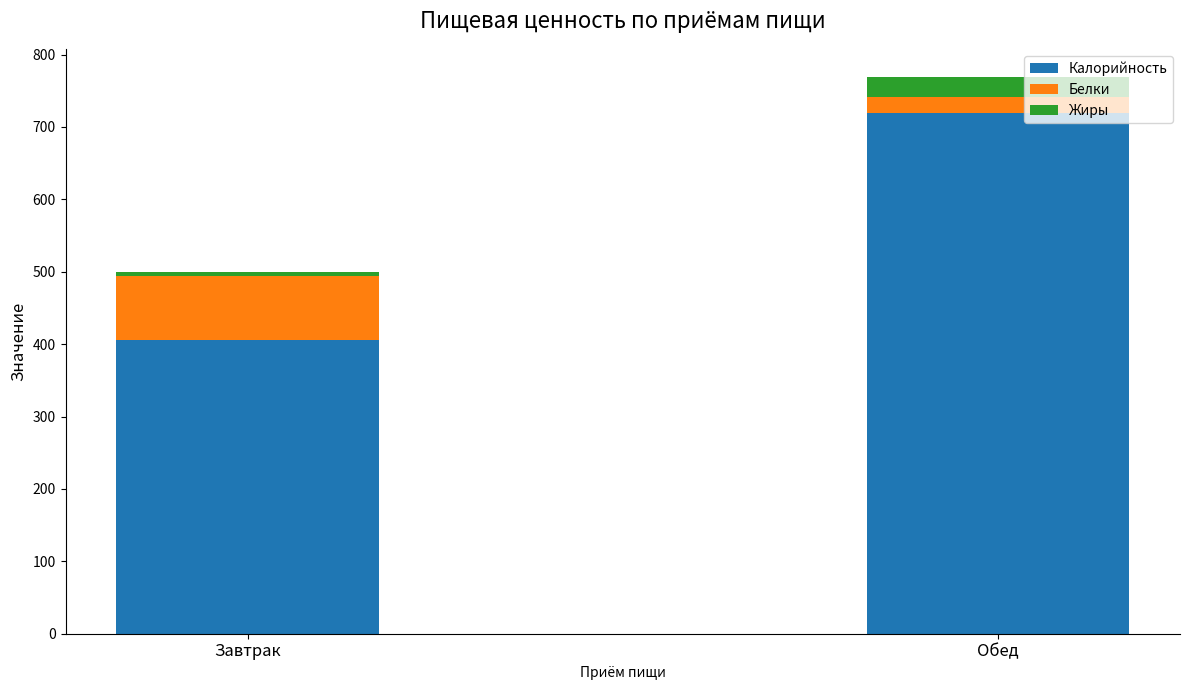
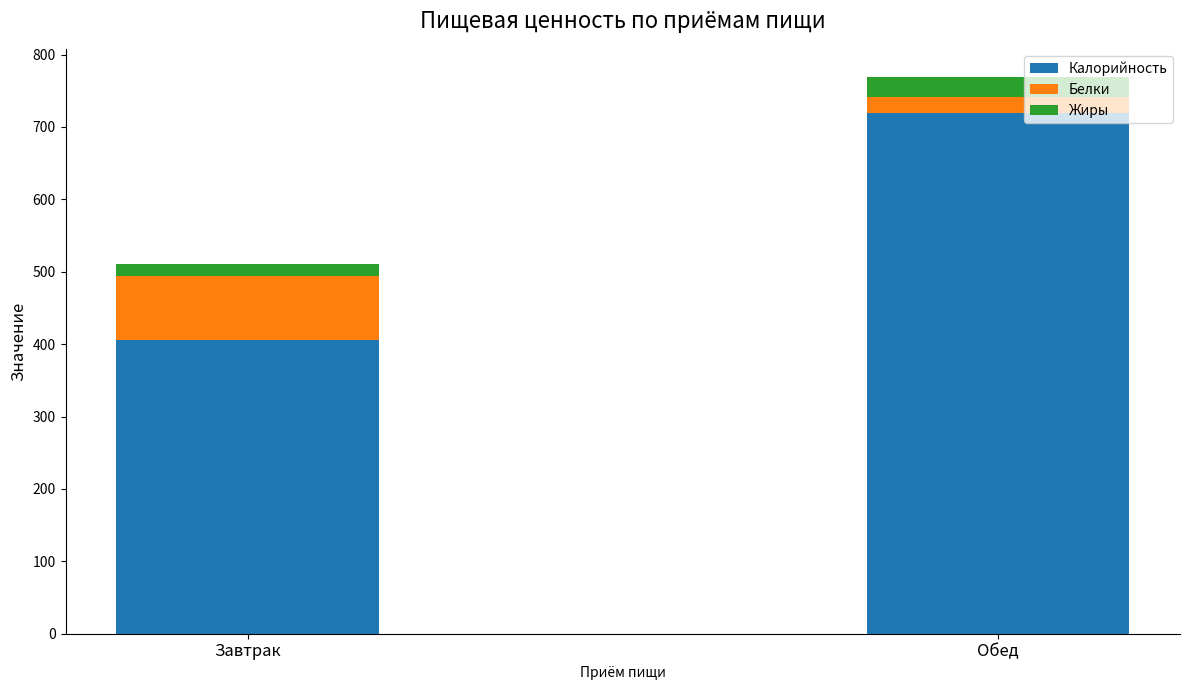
Жиры, Завтрак: 10 -> 20
